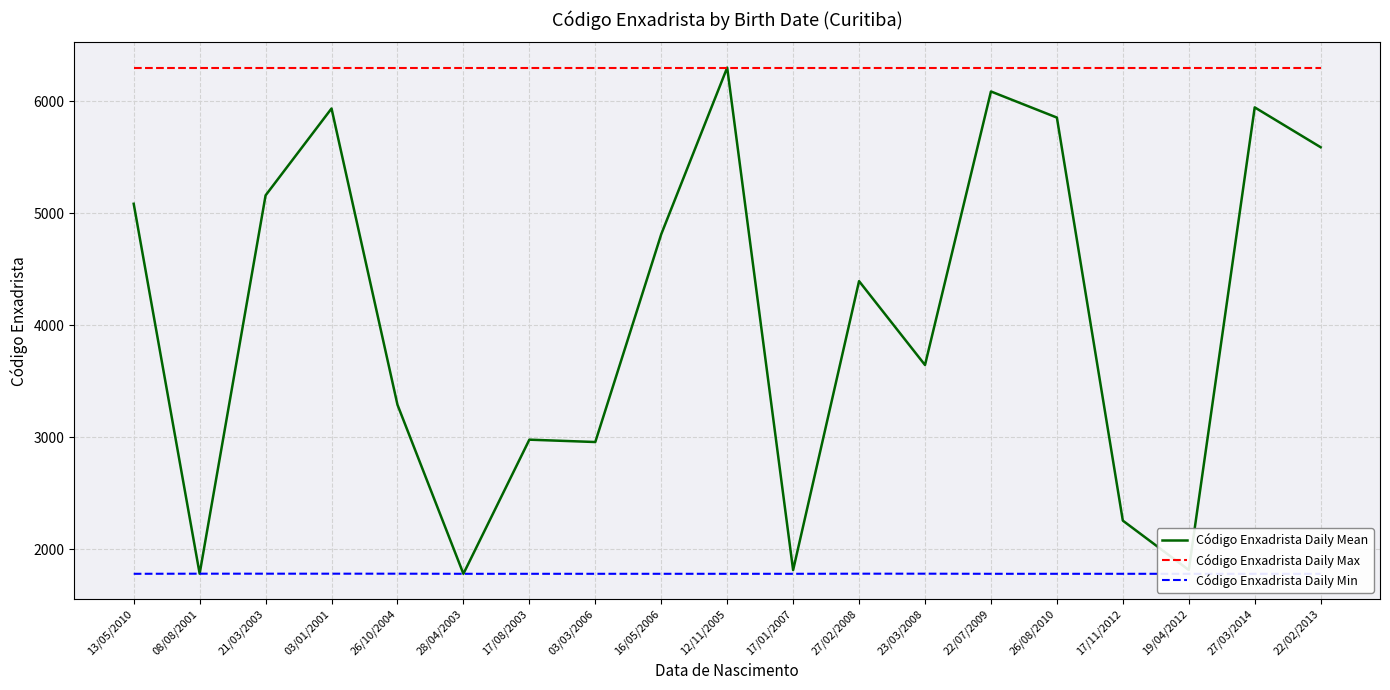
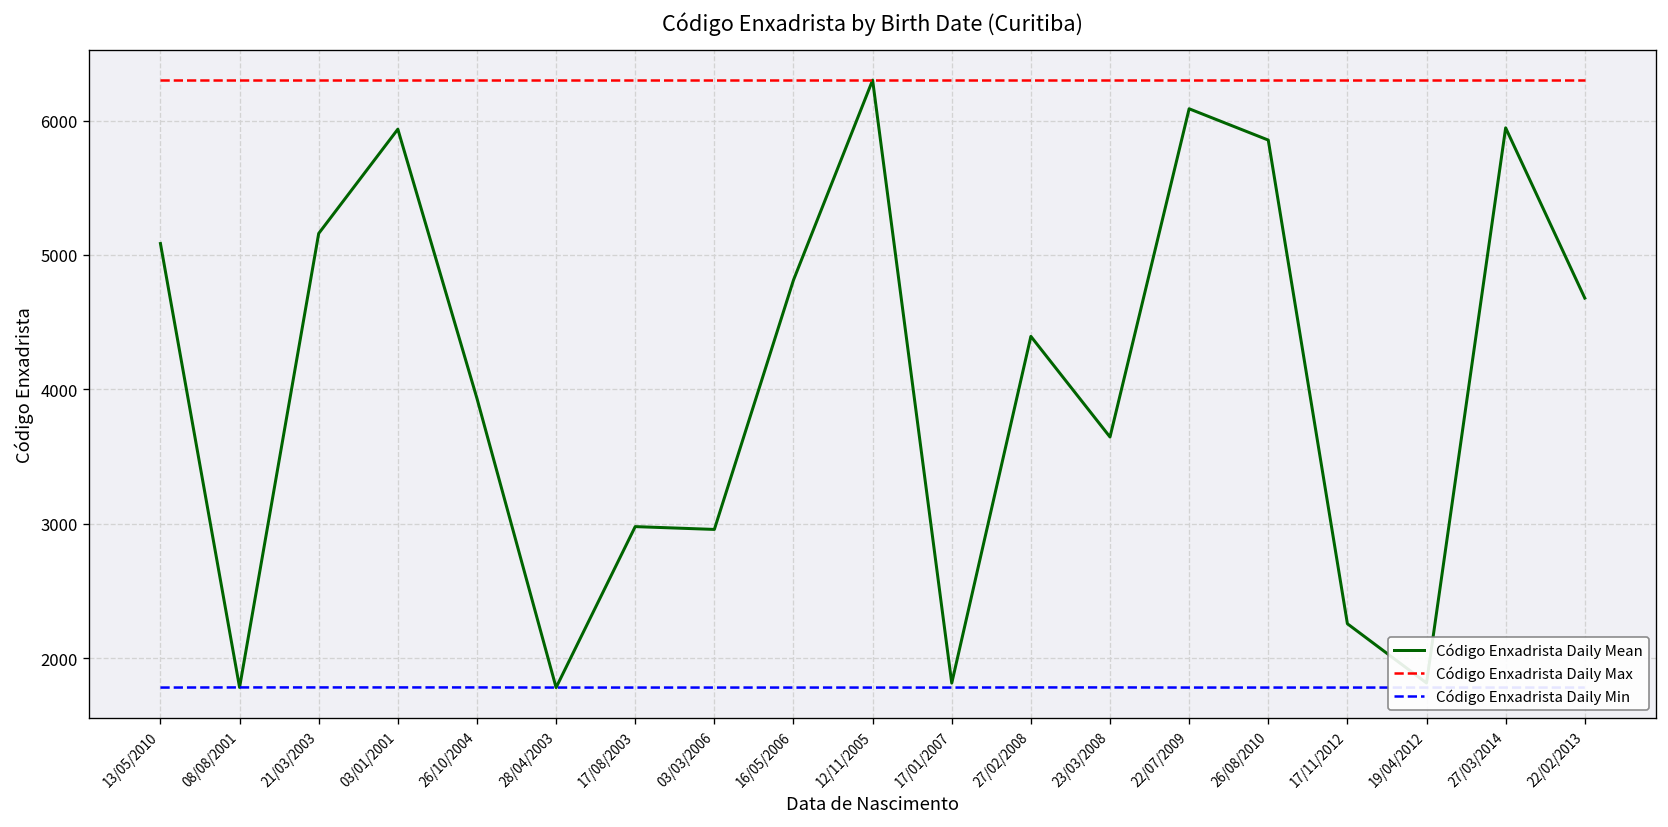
Código Enxadrista Daily Mean, 26/10/2004: 3290 -> 3930
Código Enxadrista Daily Mean, 22/02/2013: 5590 -> 4680
